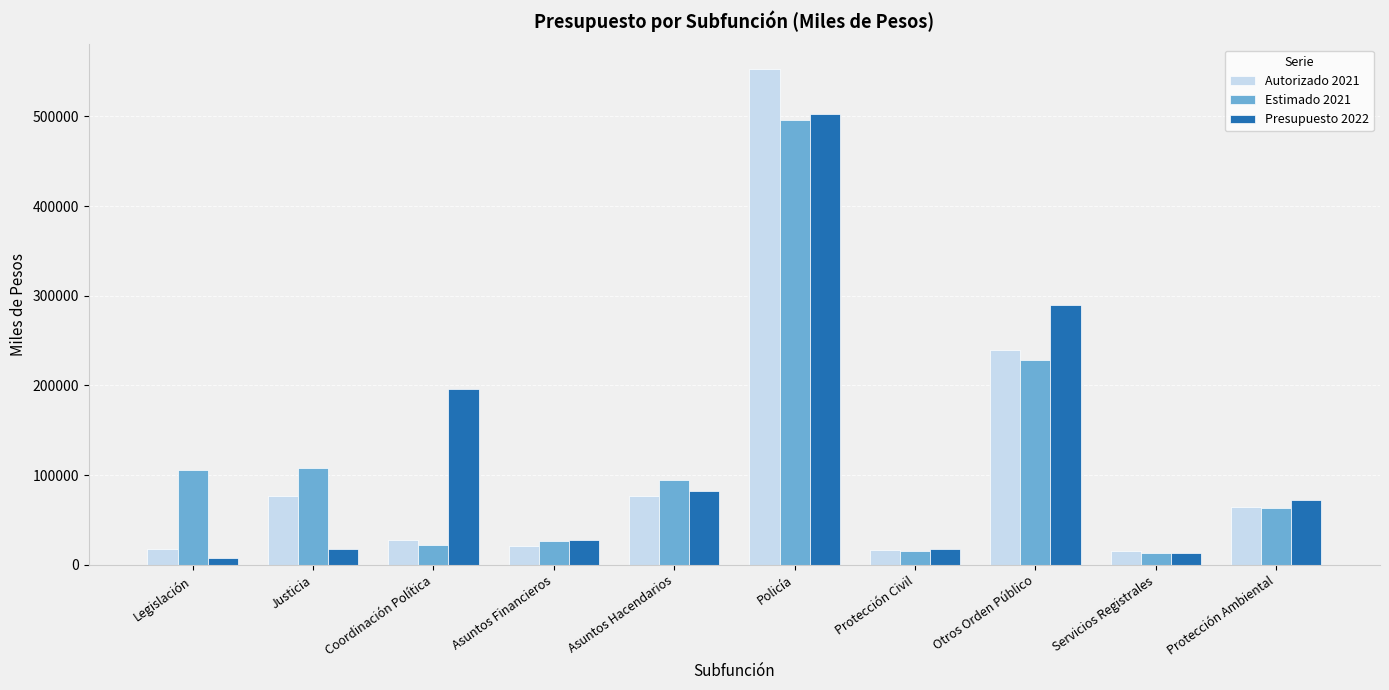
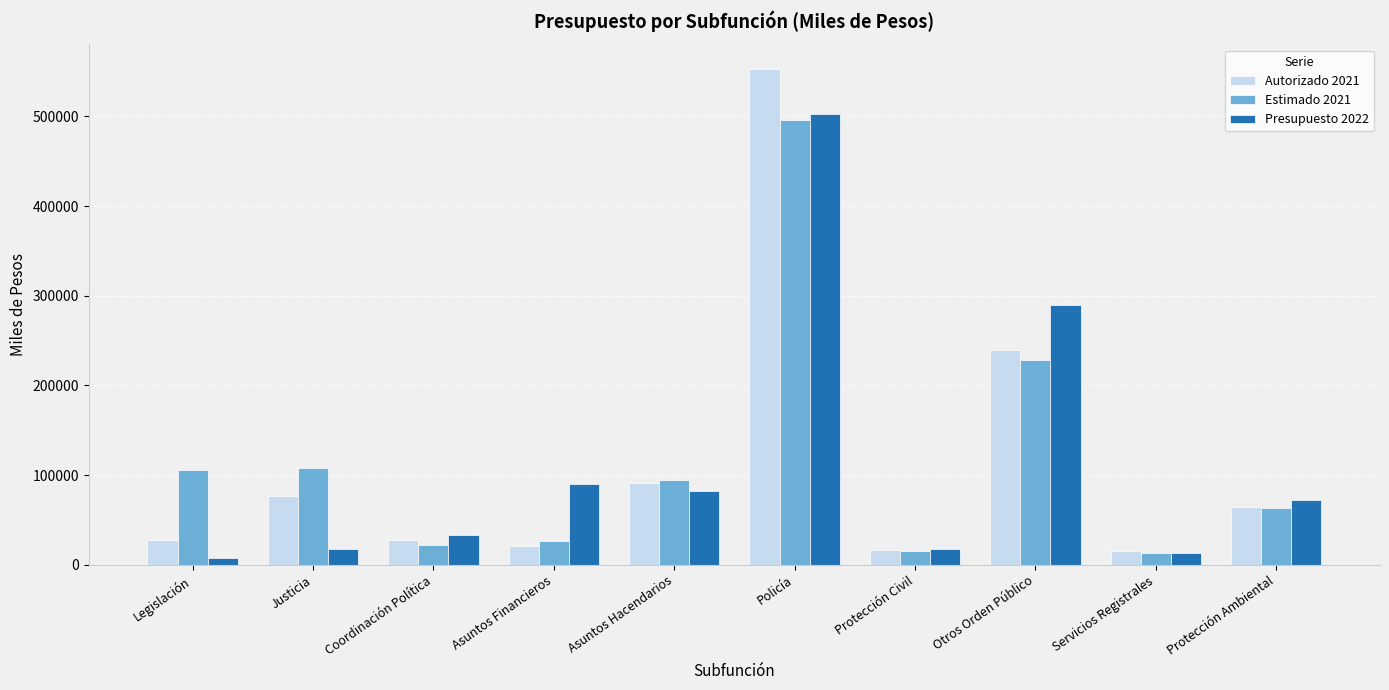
Autorizado 2021, Legislación: 20000 -> 30000
Presupuesto 2022, Coordinación Política: 200000 -> 30000
Presupuesto 2022, Asuntos Financieros: 30000 -> 90000
Autorizado 2021, Asuntos Hacendarios: 80000 -> 90000
